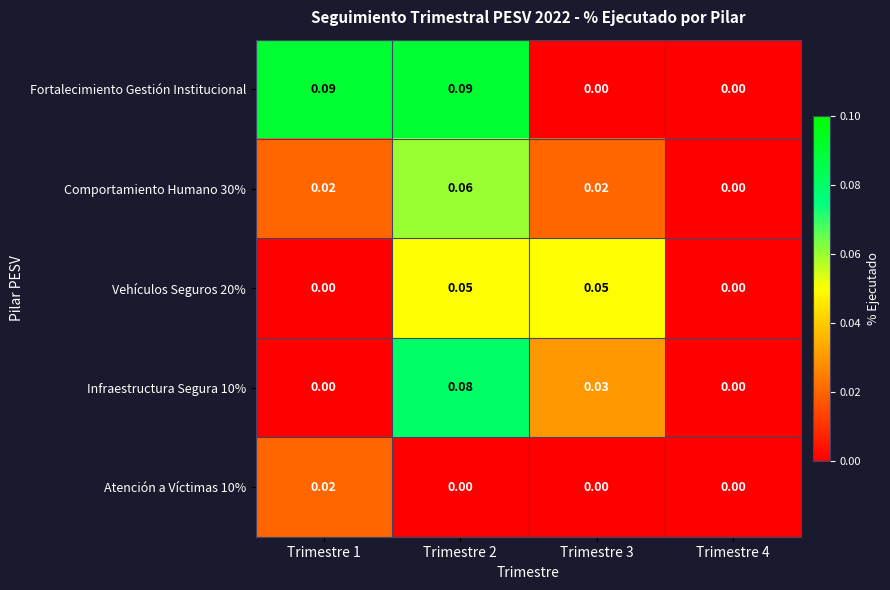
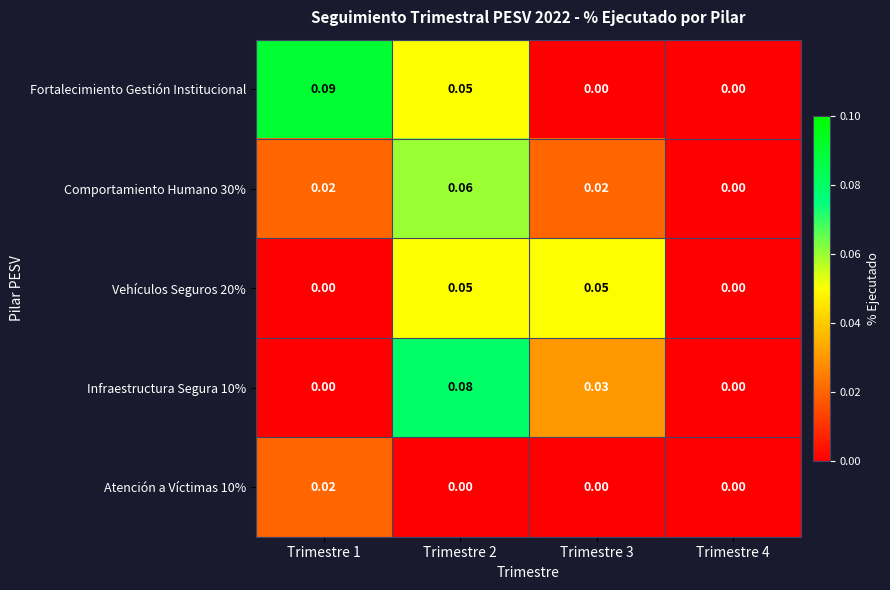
Fortalecimiento Gestión Institucional, Trimestre 2: 0.09 -> 0.05
